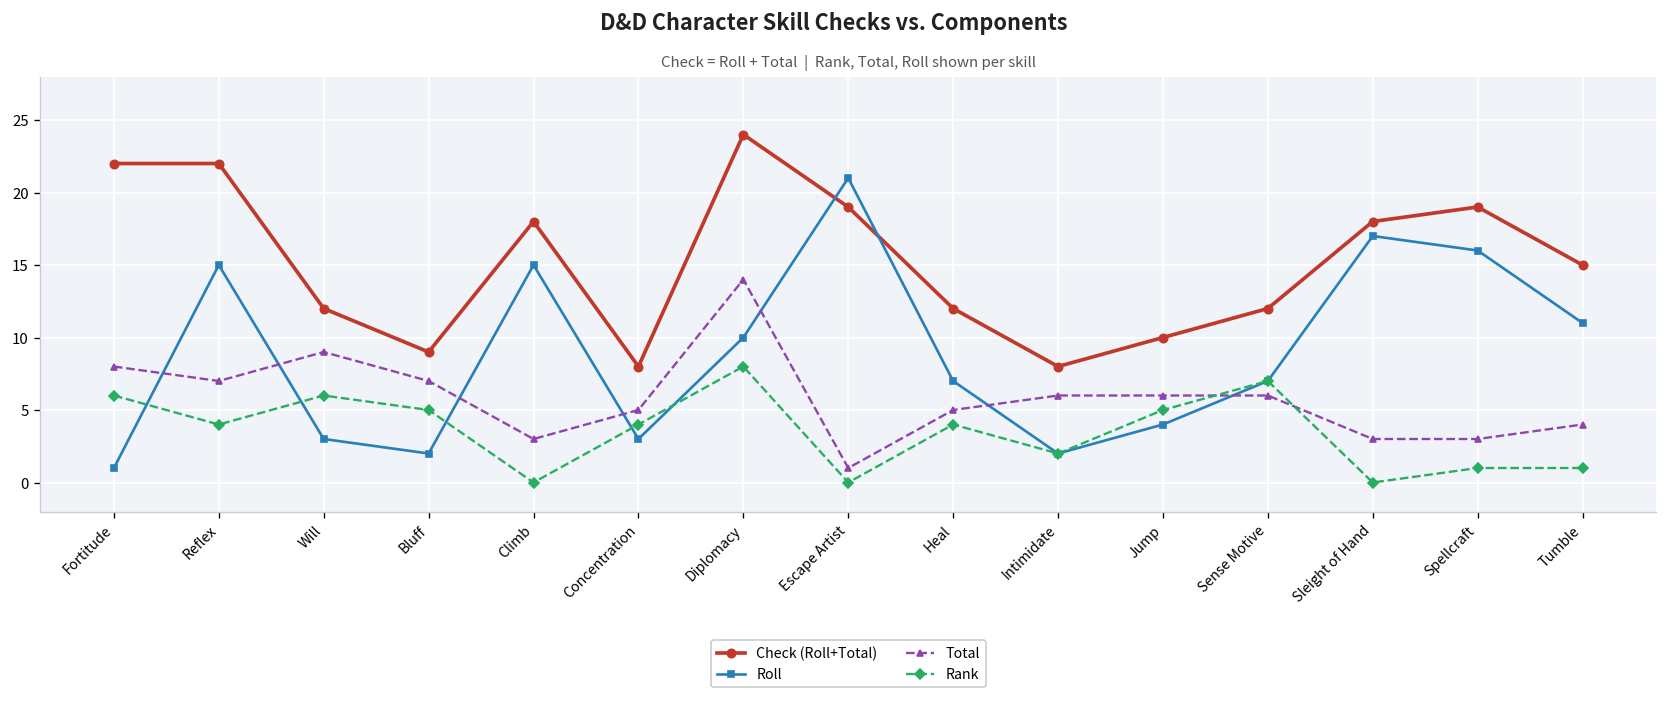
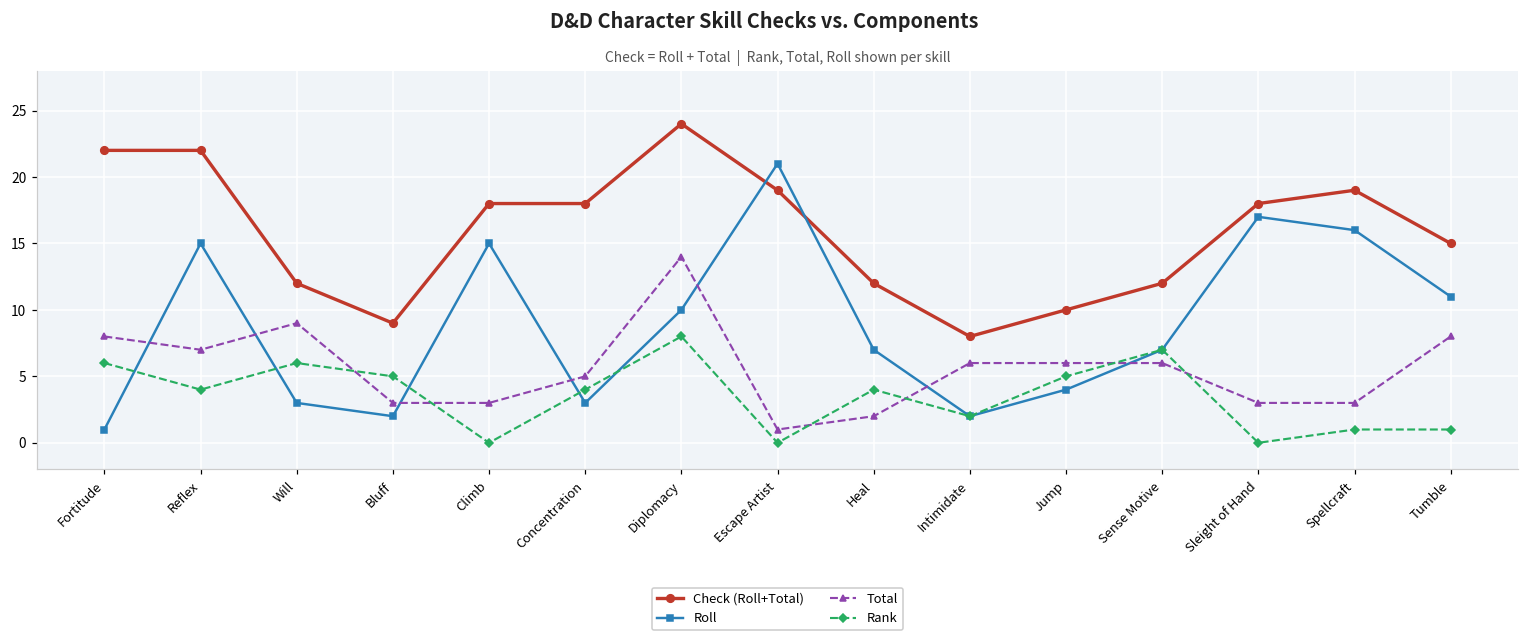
Total, Bluff: 7 -> 3
Check (Roll+Total), Concentration: 8 -> 18
Total, Heal: 5 -> 2
Total, Tumble: 4 -> 8
